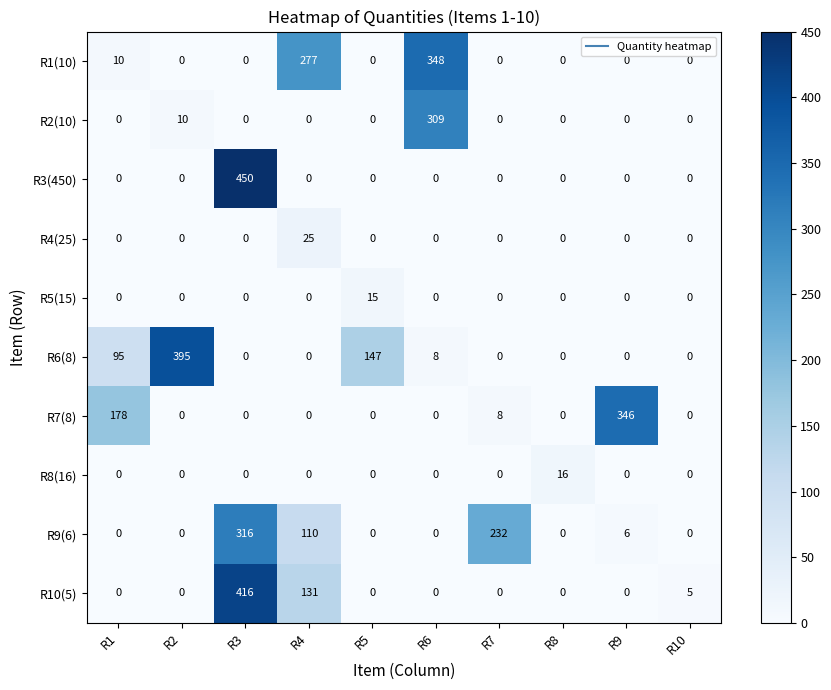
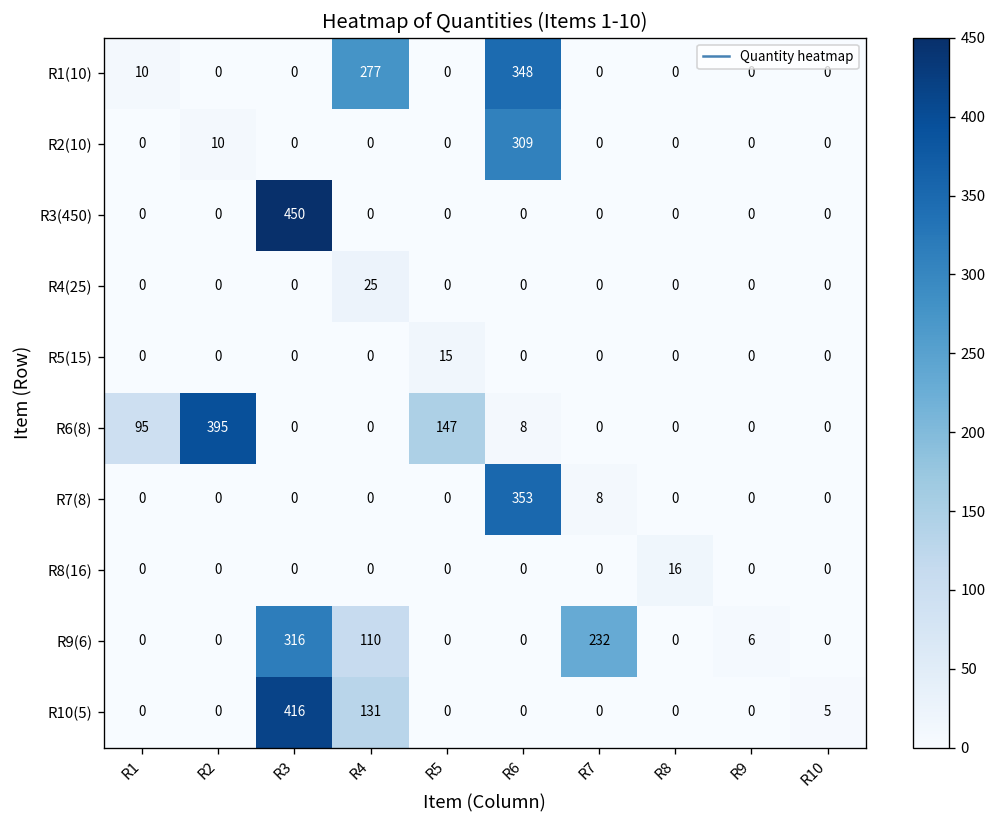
R7(8), R1: 178 -> 0
R7(8), R6: 0 -> 353
R7(8), R9: 346 -> 0
